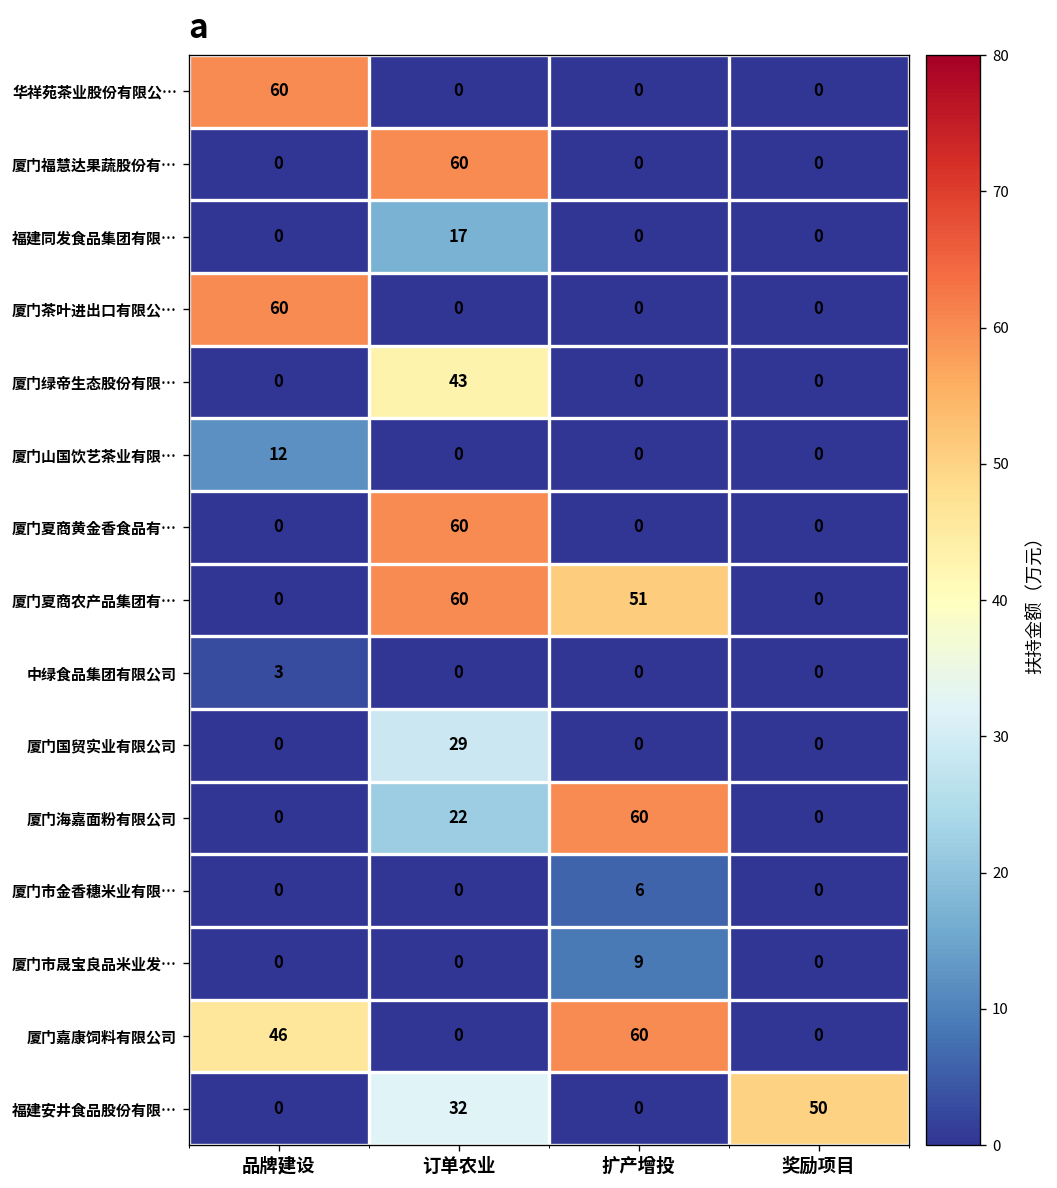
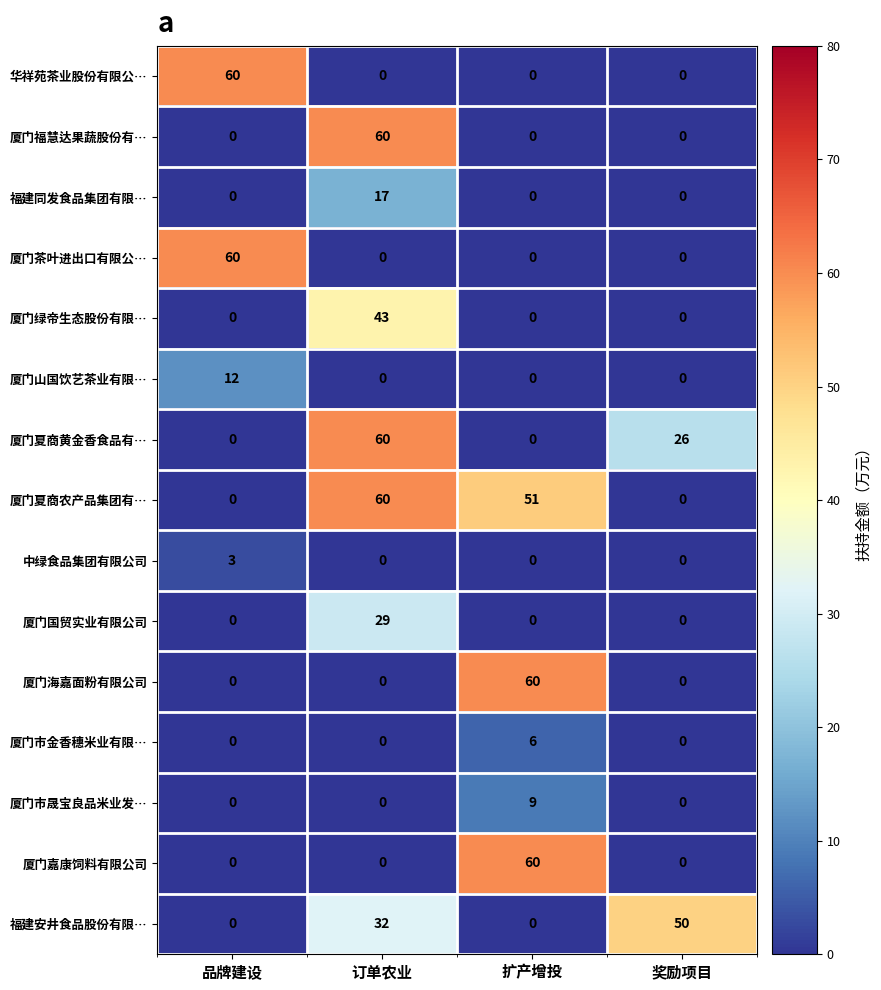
厦门夏商黄金香食品有…, 奖励项目: 0 -> 26
厦门海嘉面粉有限公司, 订单农业: 22 -> 0
厦门嘉康饲料有限公司, 品牌建设: 46 -> 0
